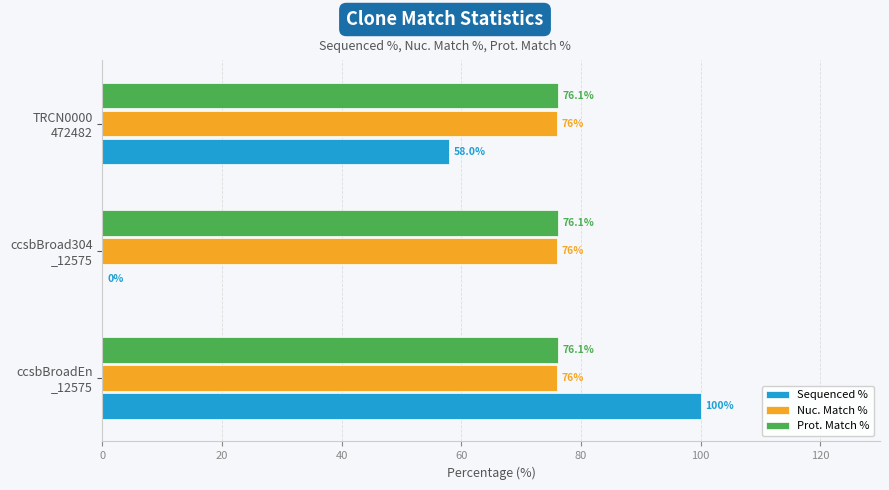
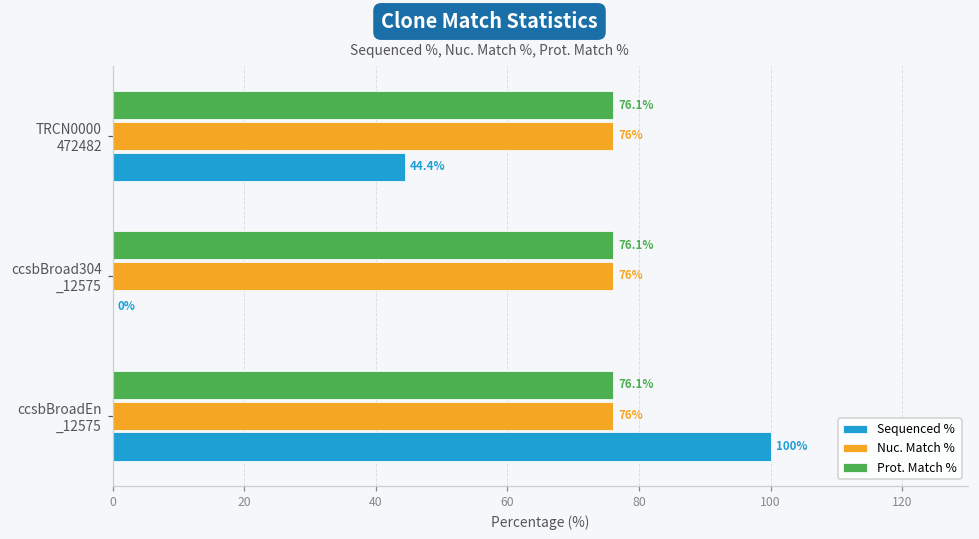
Sequenced %, TRCN0000 472482: 58.0% -> 44.4%
